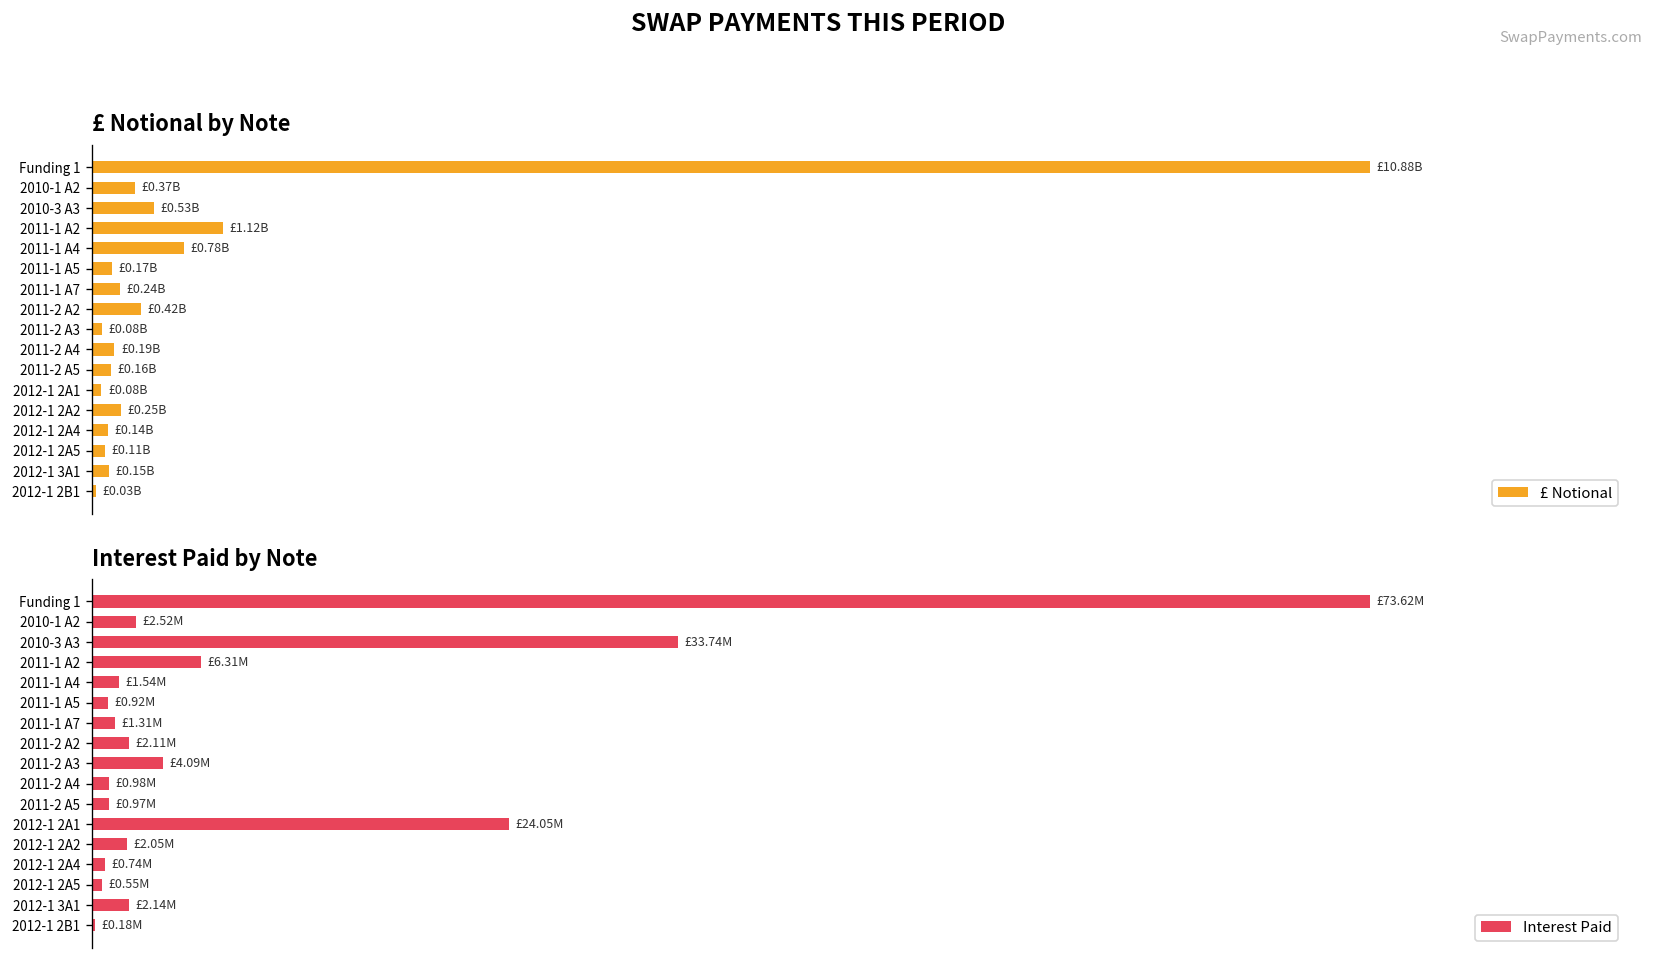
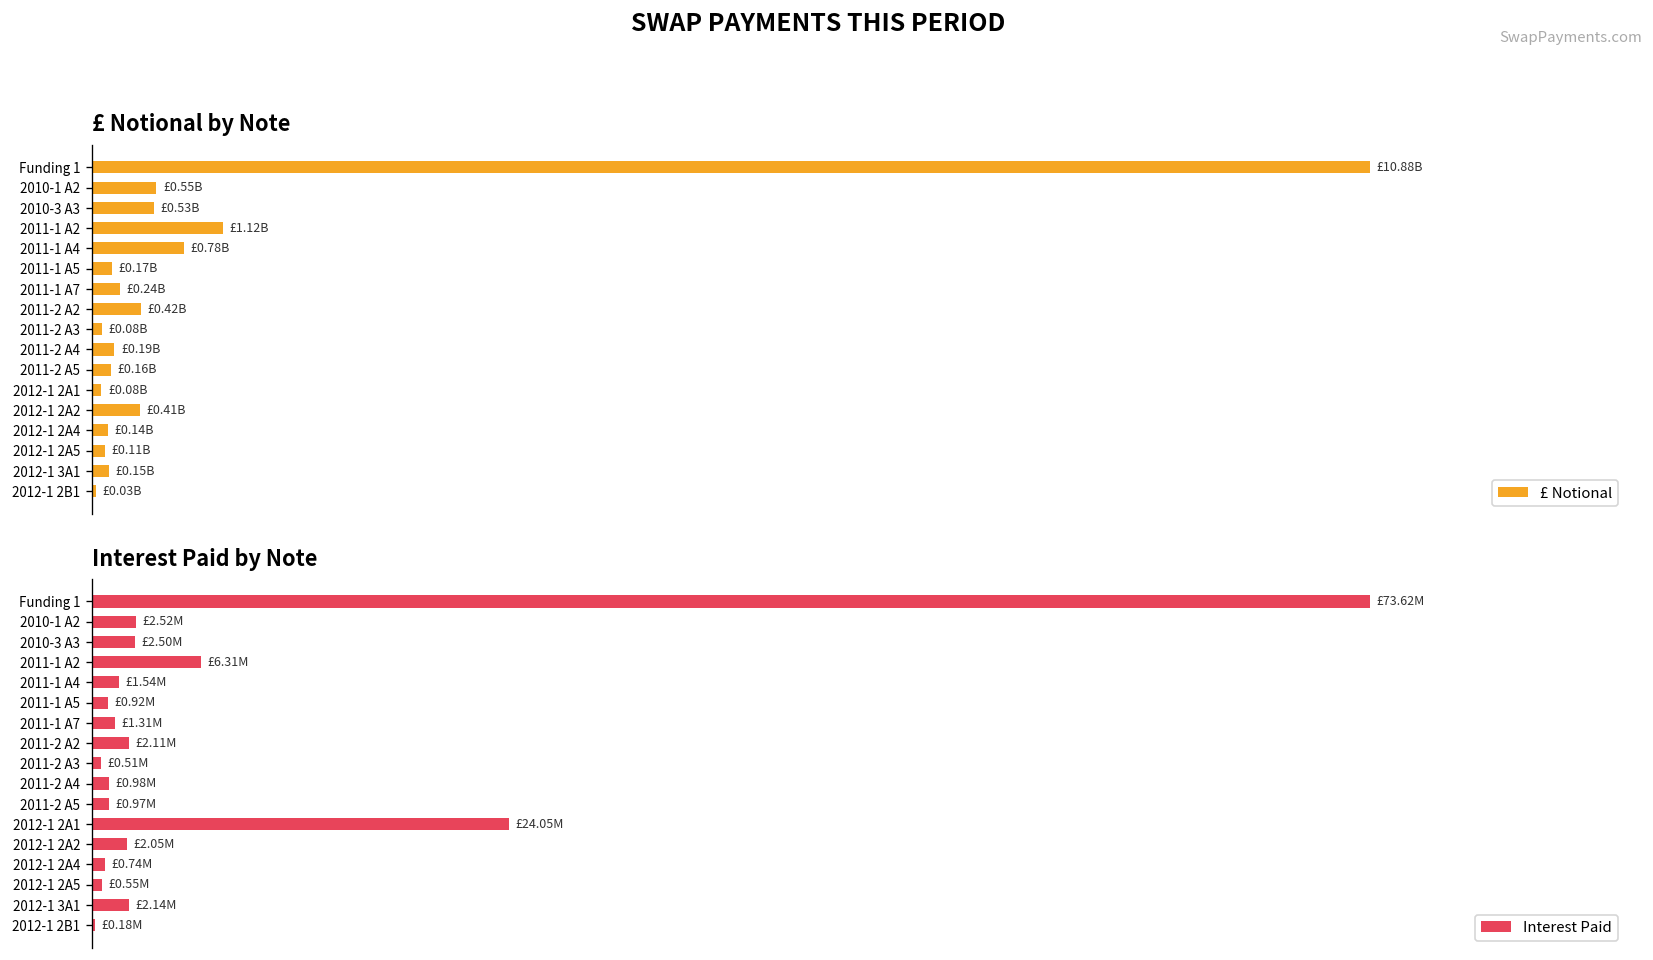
£ Notional by Note, 2010-1 A2: £0.37B -> £0.55B
£ Notional by Note, 2012-1 2A2: £0.25B -> £0.41B
Interest Paid by Note, 2010-3 A3: £33.74M -> £2.50M
Interest Paid by Note, 2011-2 A3: £4.09M -> £0.51M
